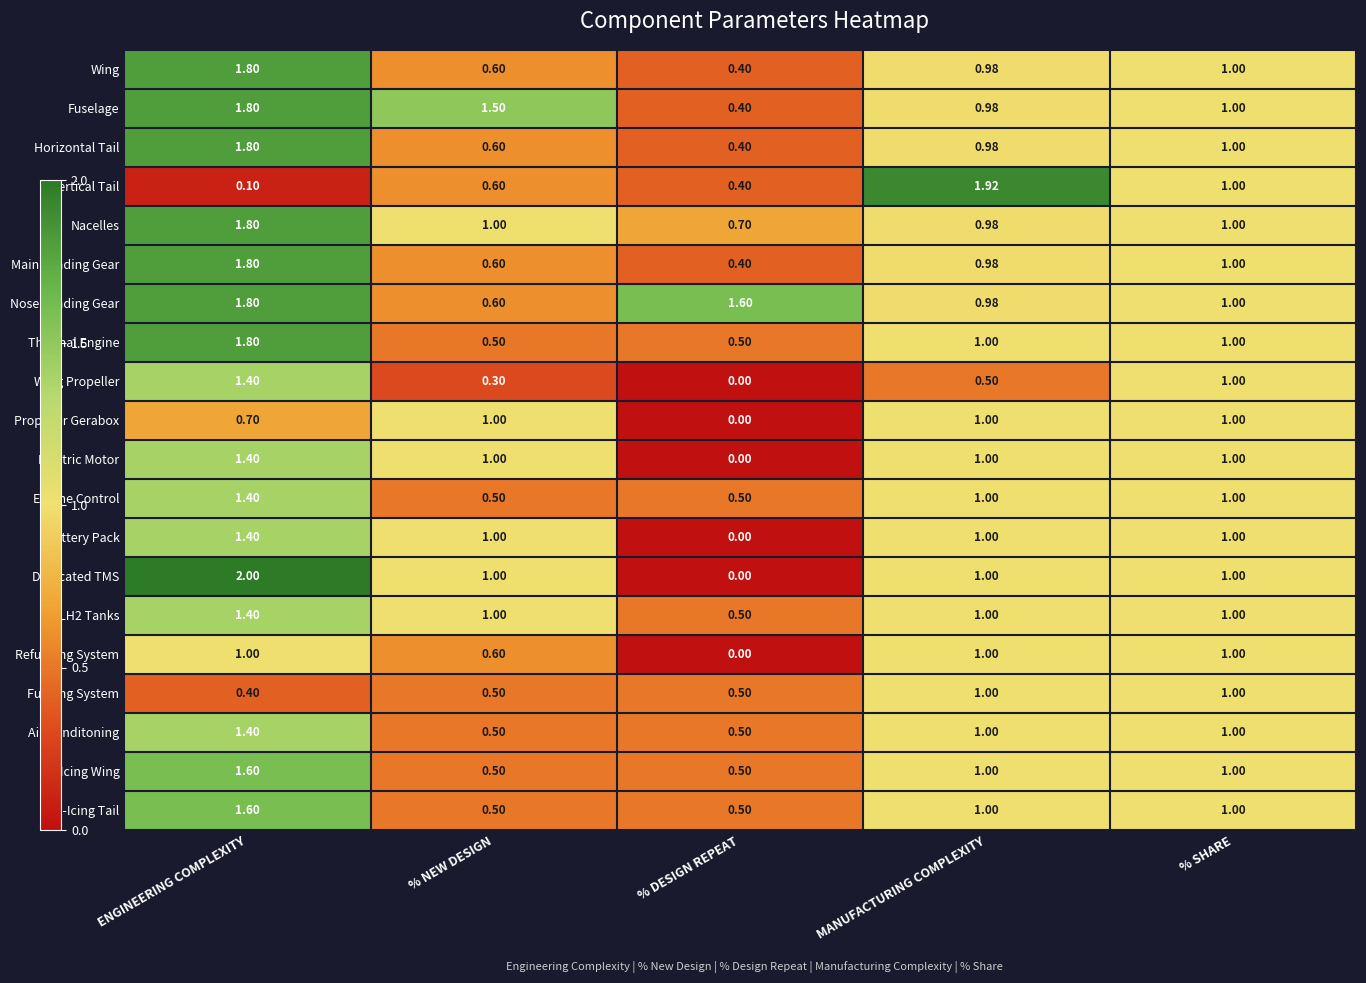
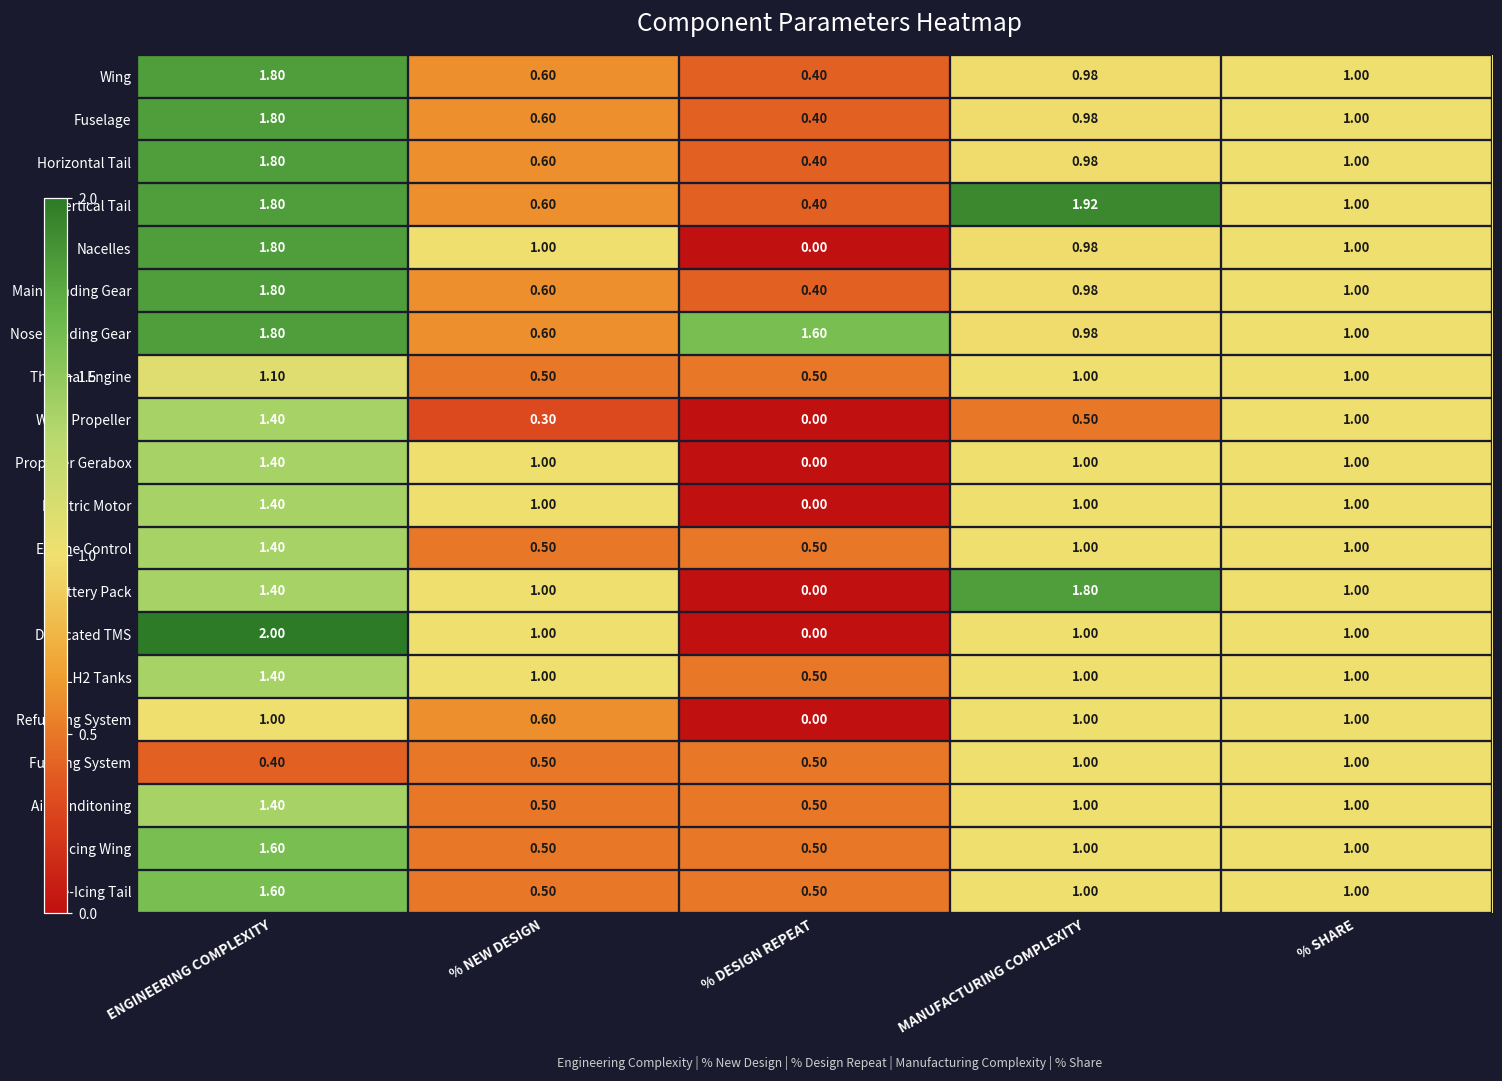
Fuselage, % NEW DESIGN: 1.50 -> 0.60
Vertical Tail, ENGINEERING COMPLEXITY: 0.10 -> 1.80
Nacelles, % DESIGN REPEAT: 0.70 -> 0.00
Thermal Engine, ENGINEERING COMPLEXITY: 1.80 -> 1.10
Propeller Gerabox, ENGINEERING COMPLEXITY: 0.70 -> 1.40
Battery Pack, MANUFACTURING COMPLEXITY: 1.00 -> 1.80
